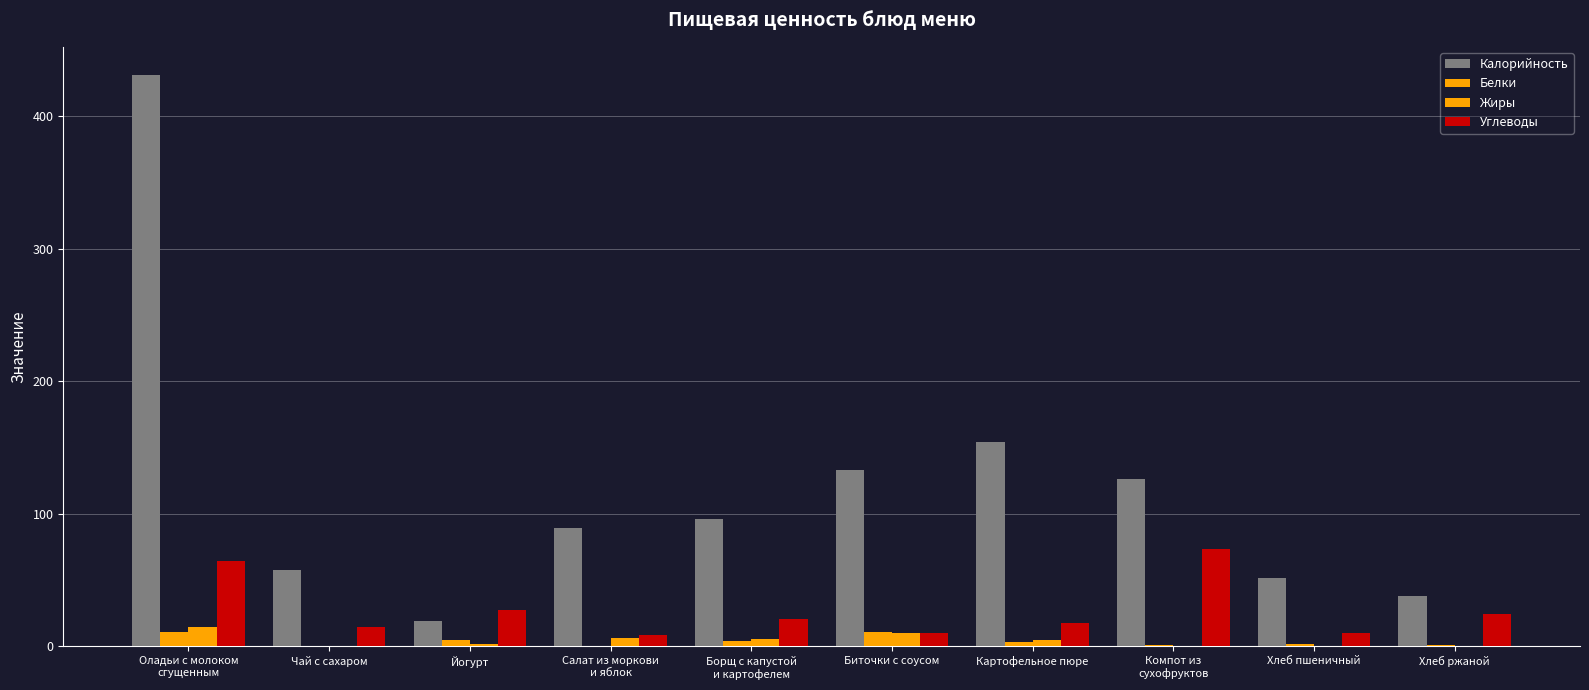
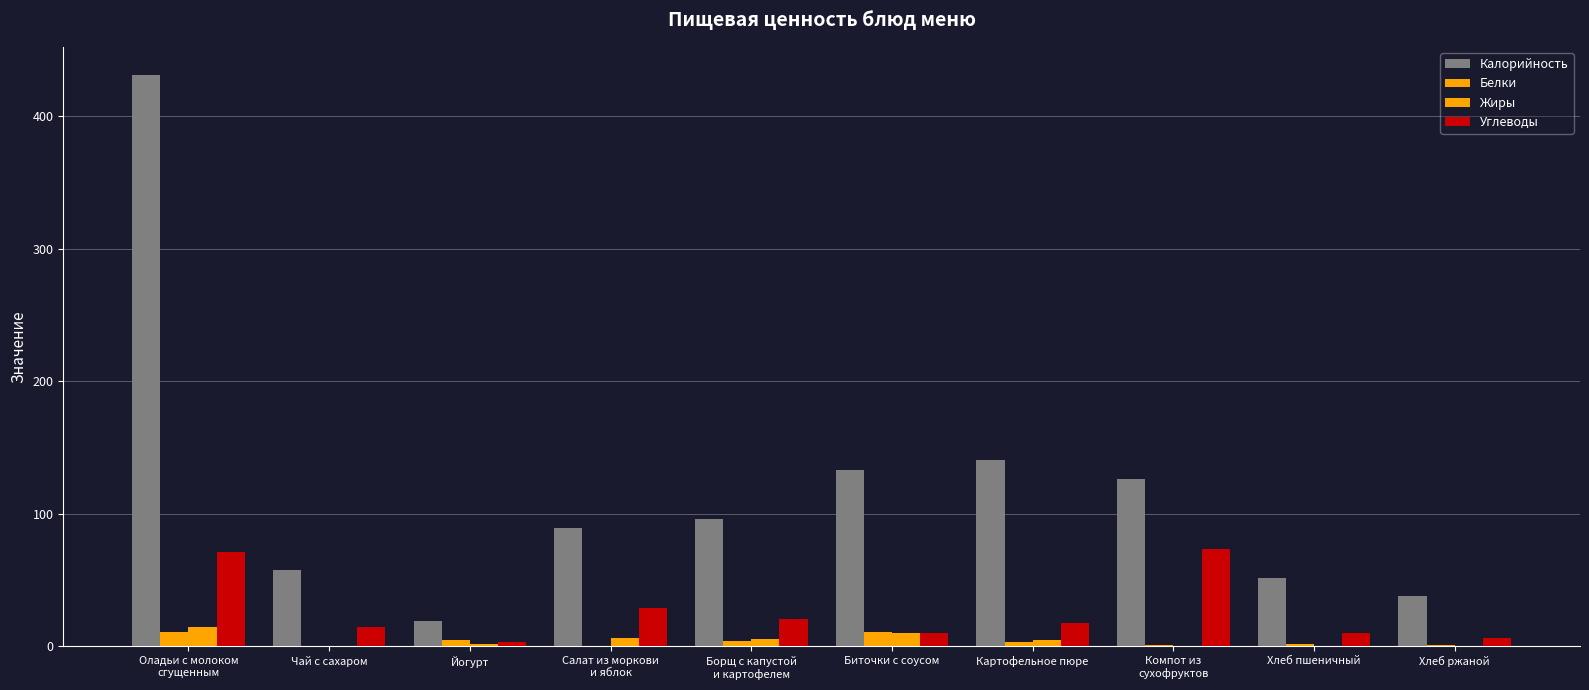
Углеводы, Оладьи с молоком сгущенным: 65 -> 72
Углеводы, Йогурт: 28 -> 4
Углеводы, Салат из моркови и яблок: 9 -> 29
Калорийность, Картофельное пюре: 154 -> 141
Углеводы, Хлеб ржаной: 24 -> 6
